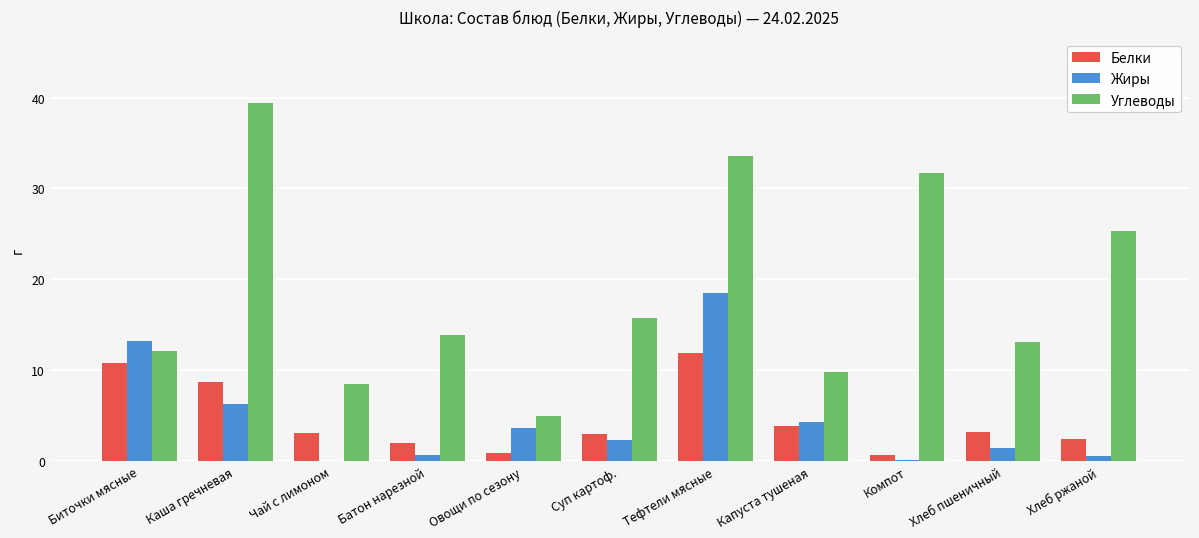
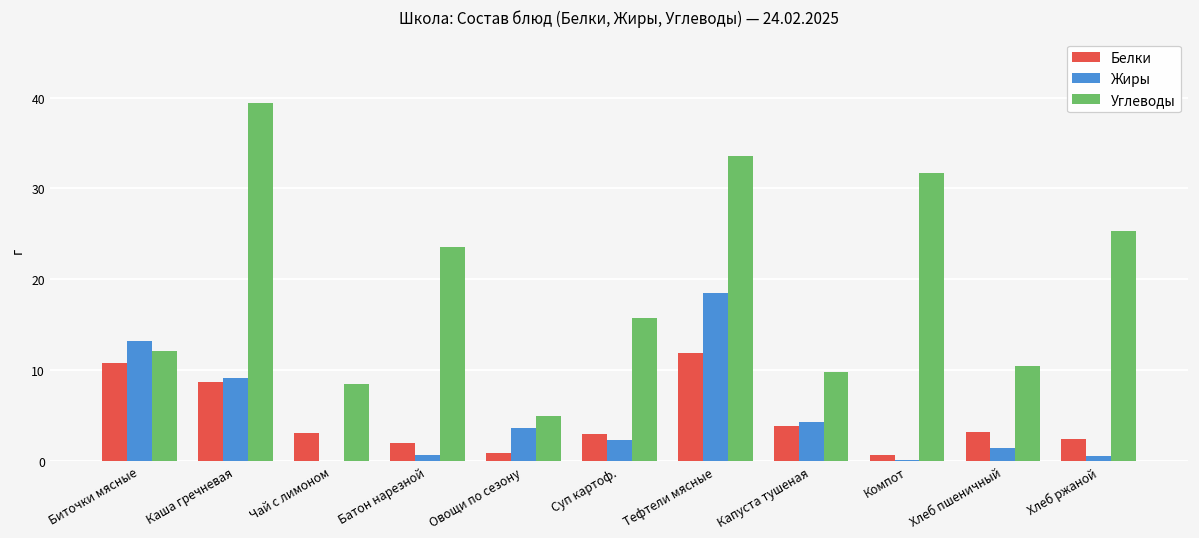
Жиры, Каша гречневая: 6 -> 9
Углеводы, Батон нарезной: 14 -> 24
Углеводы, Хлеб пшеничный: 13 -> 10
